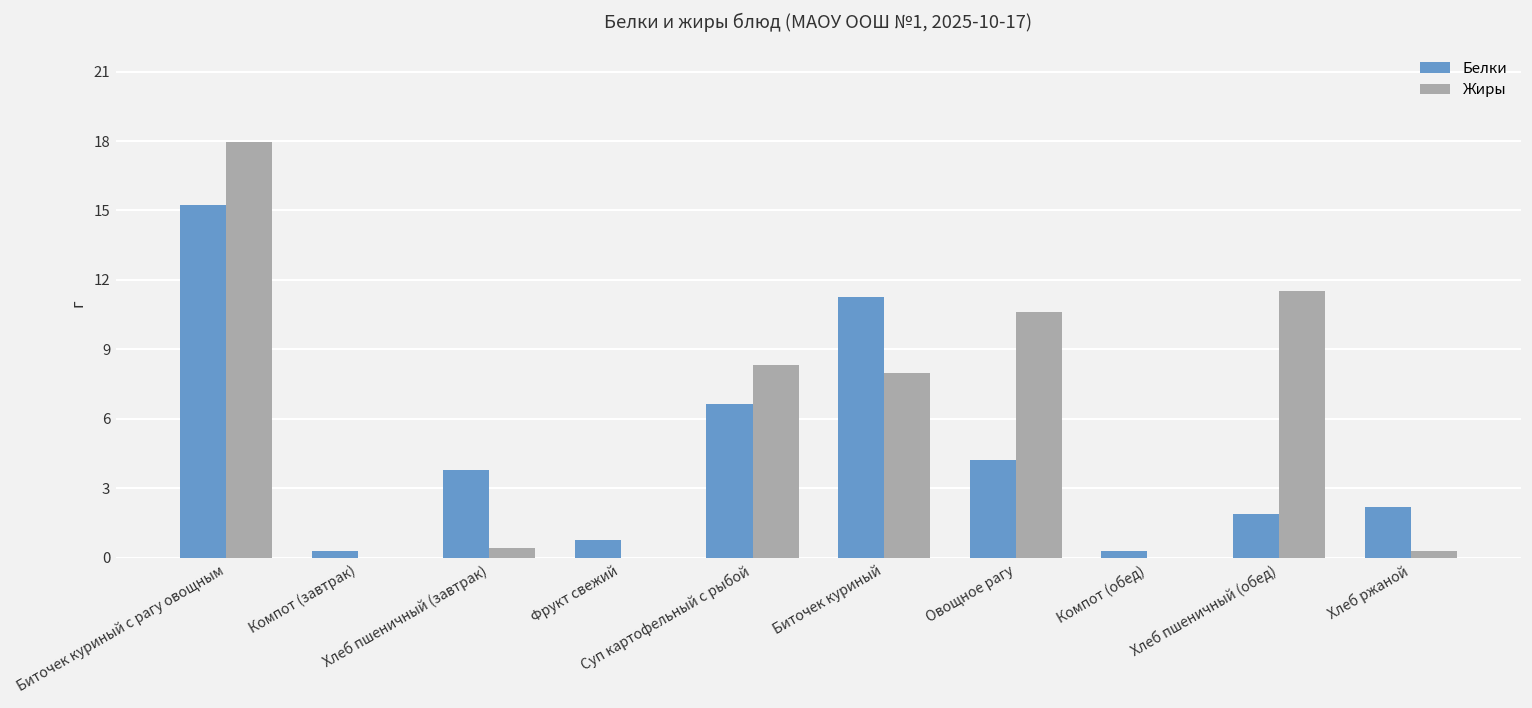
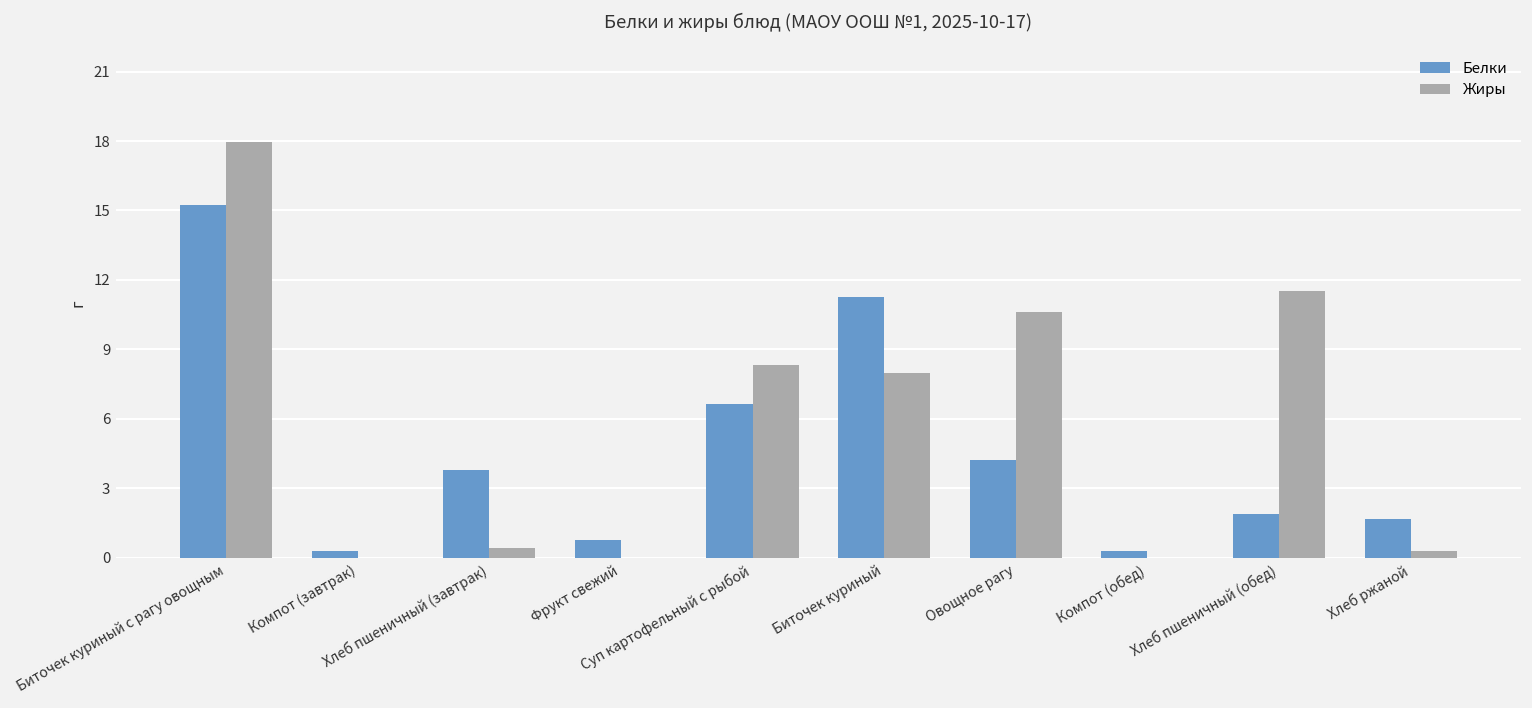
Белки, Хлеб ржаной: 2.2 -> 1.7
